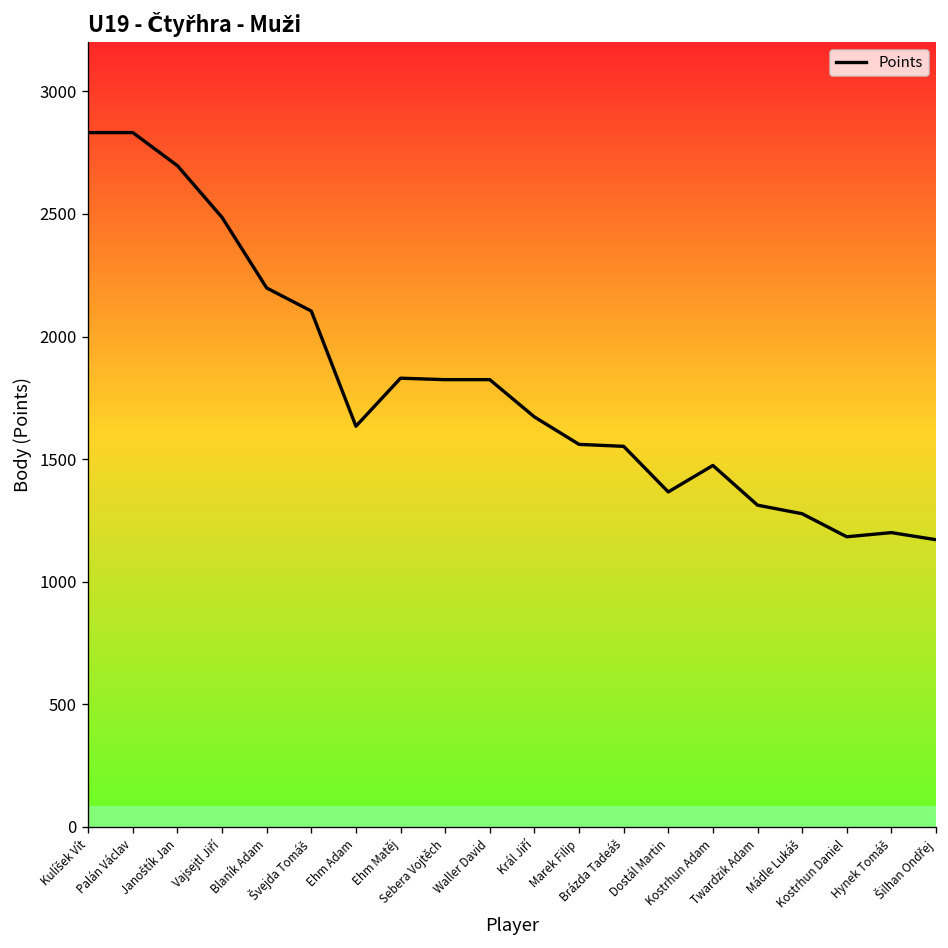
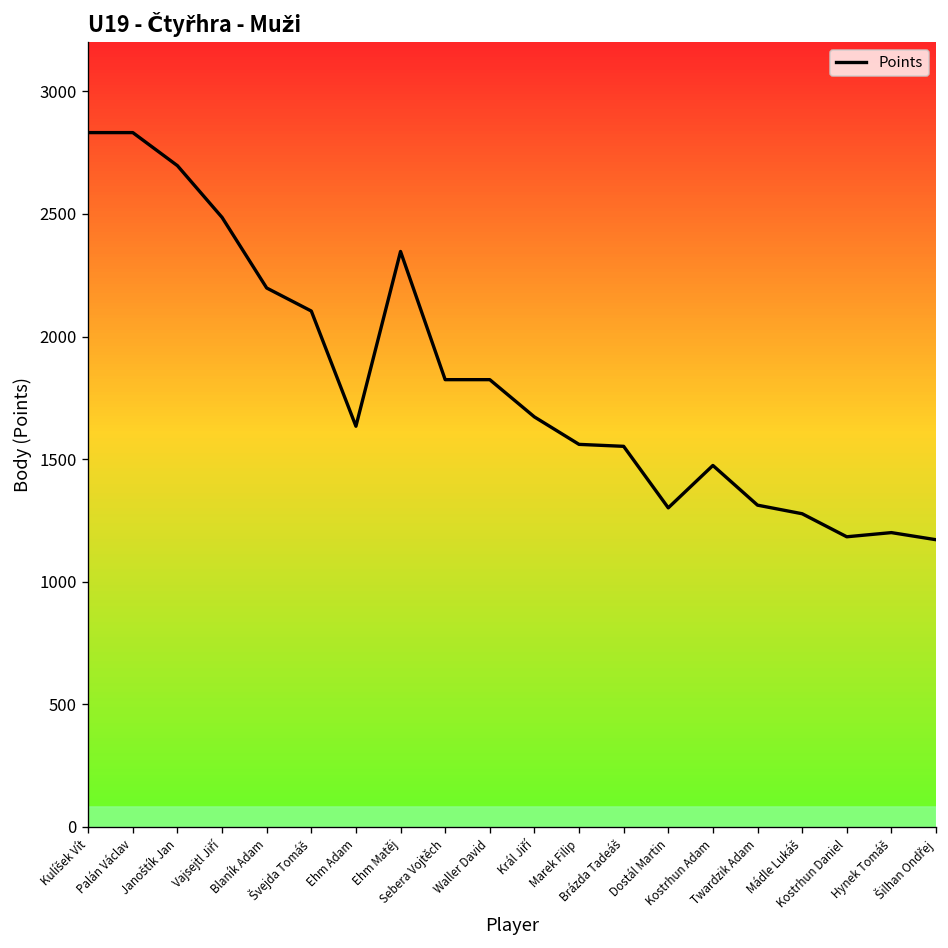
Ehm Matěj: 1830 -> 2350
Dostál Martin: 1370 -> 1300
